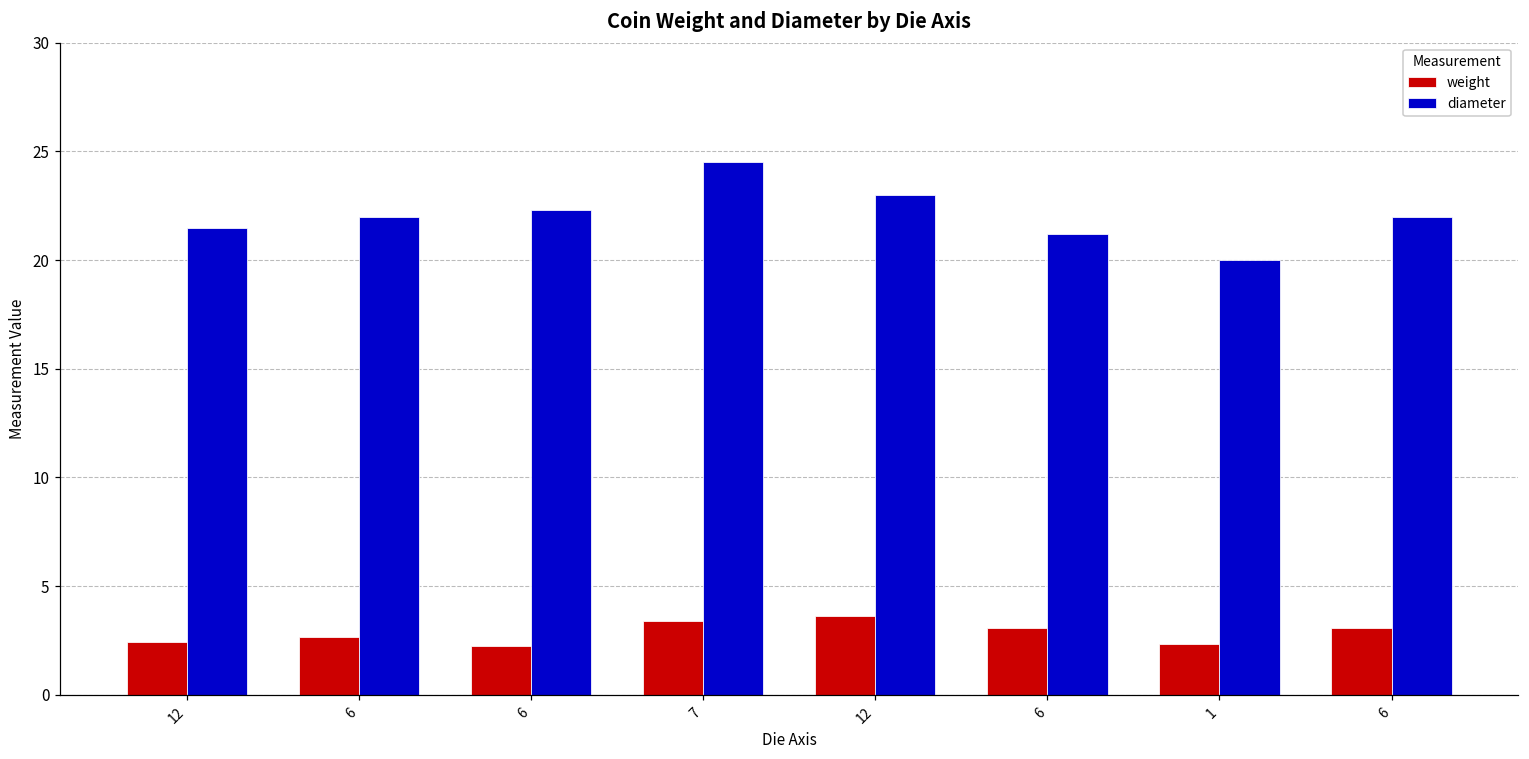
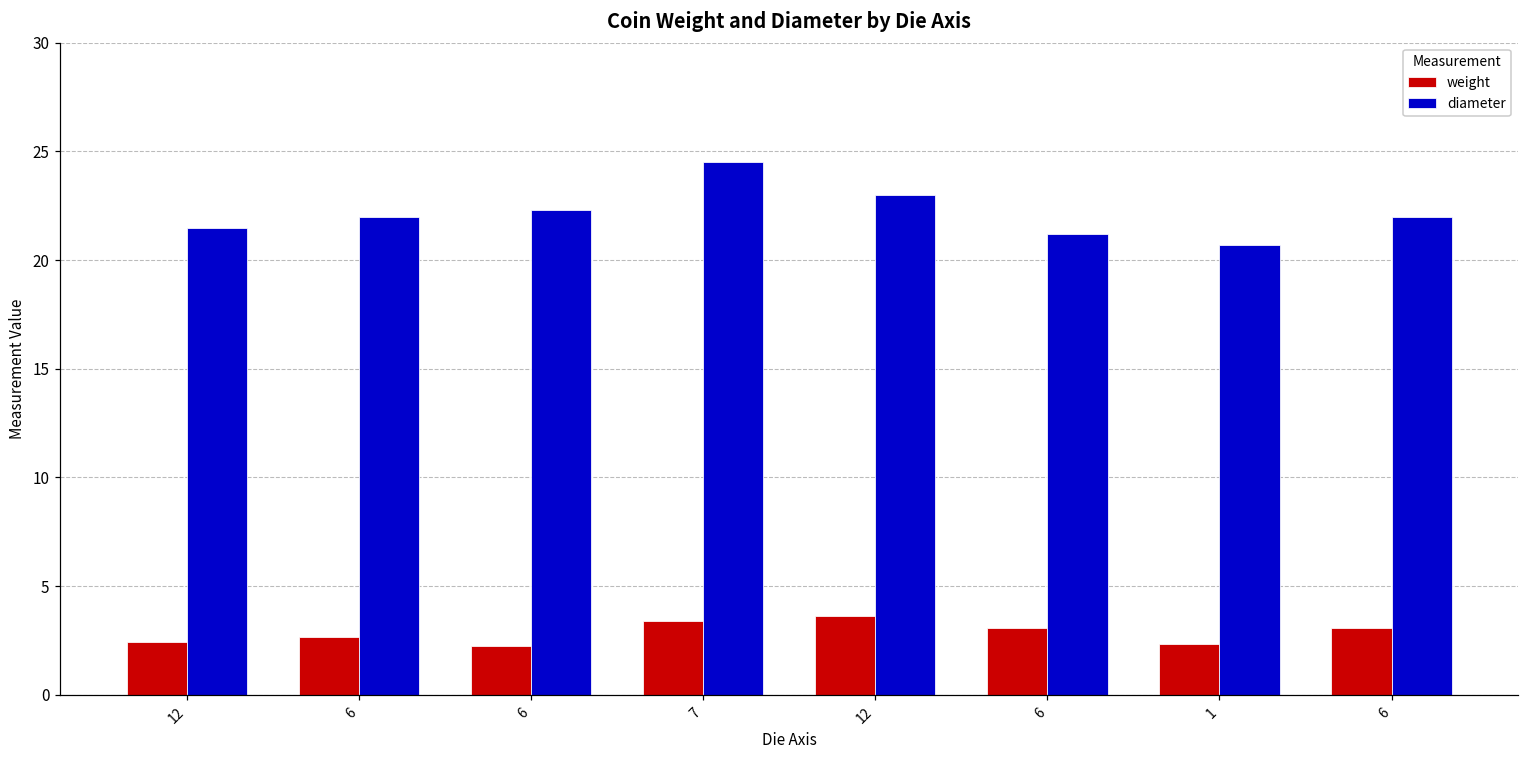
diameter, 1: 20.0 -> 20.7
